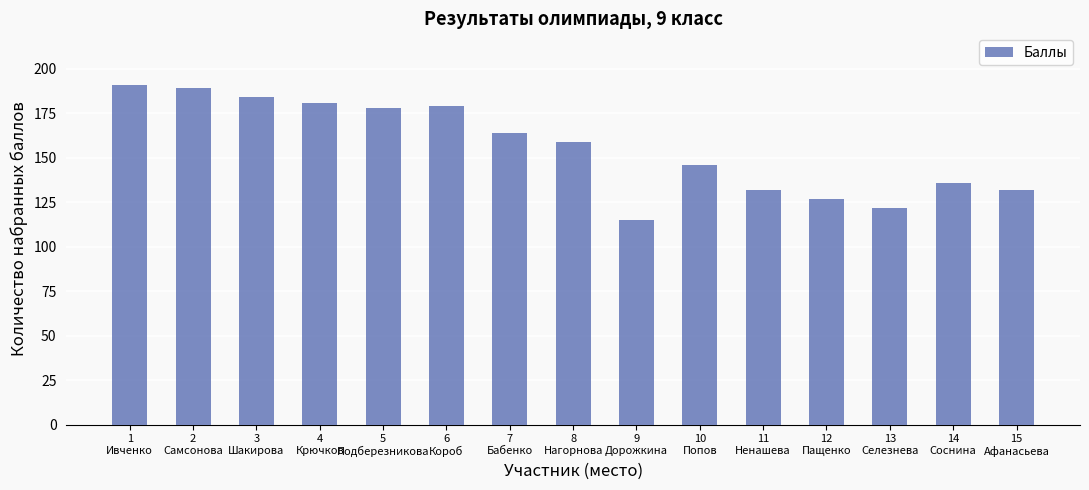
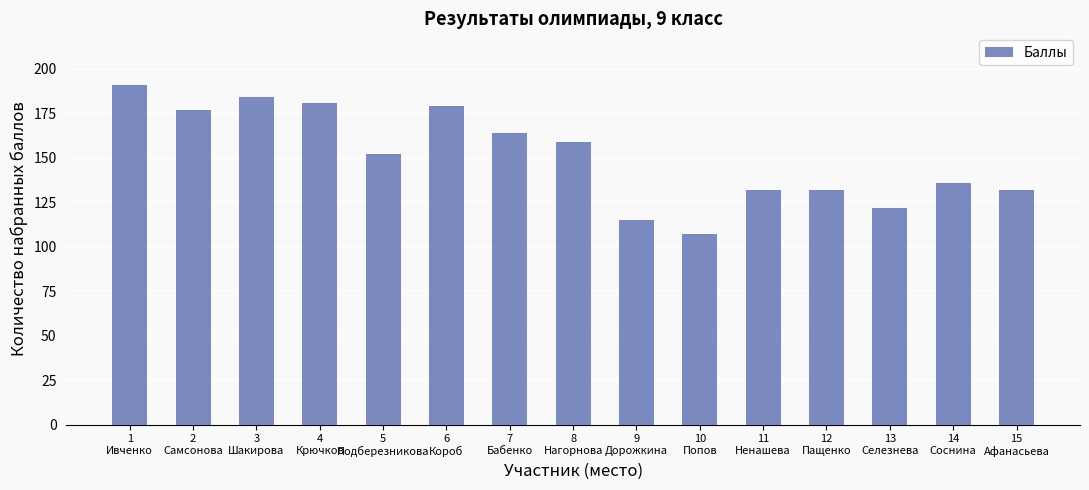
2 Самсонова: 189 -> 177
5 Подберезникова: 178 -> 152
10 Попов: 146 -> 107
12 Пащенко: 127 -> 132
